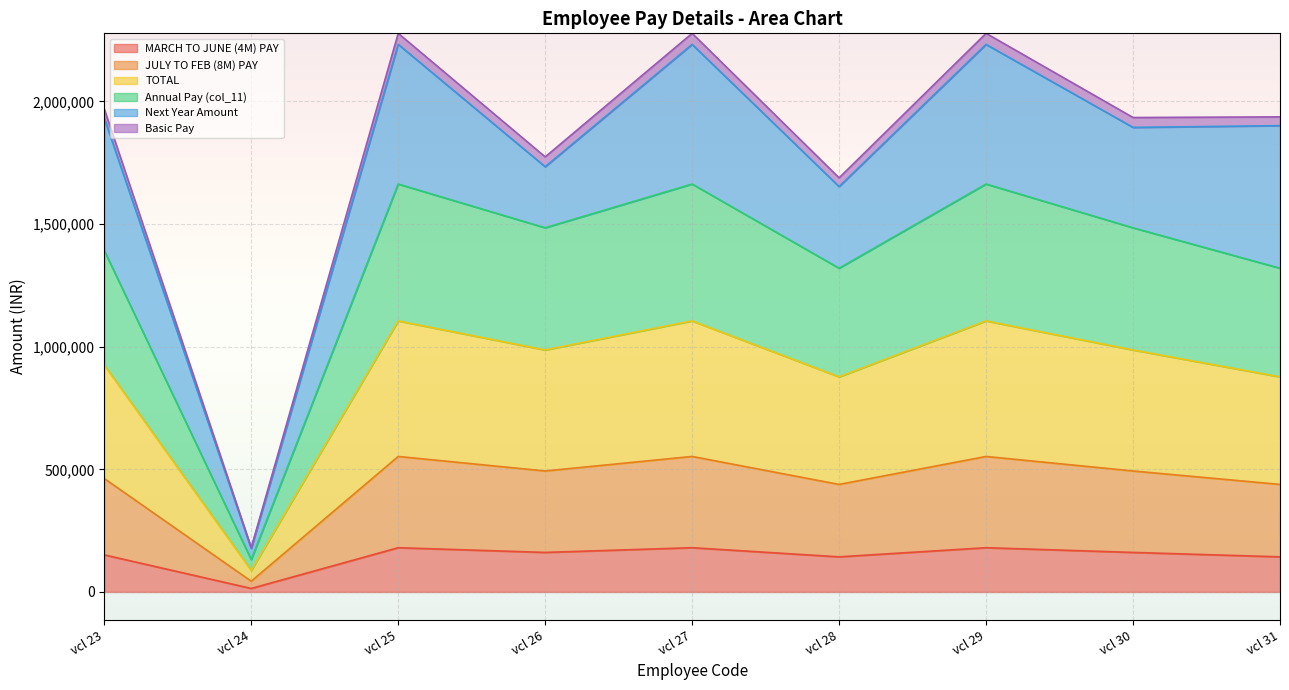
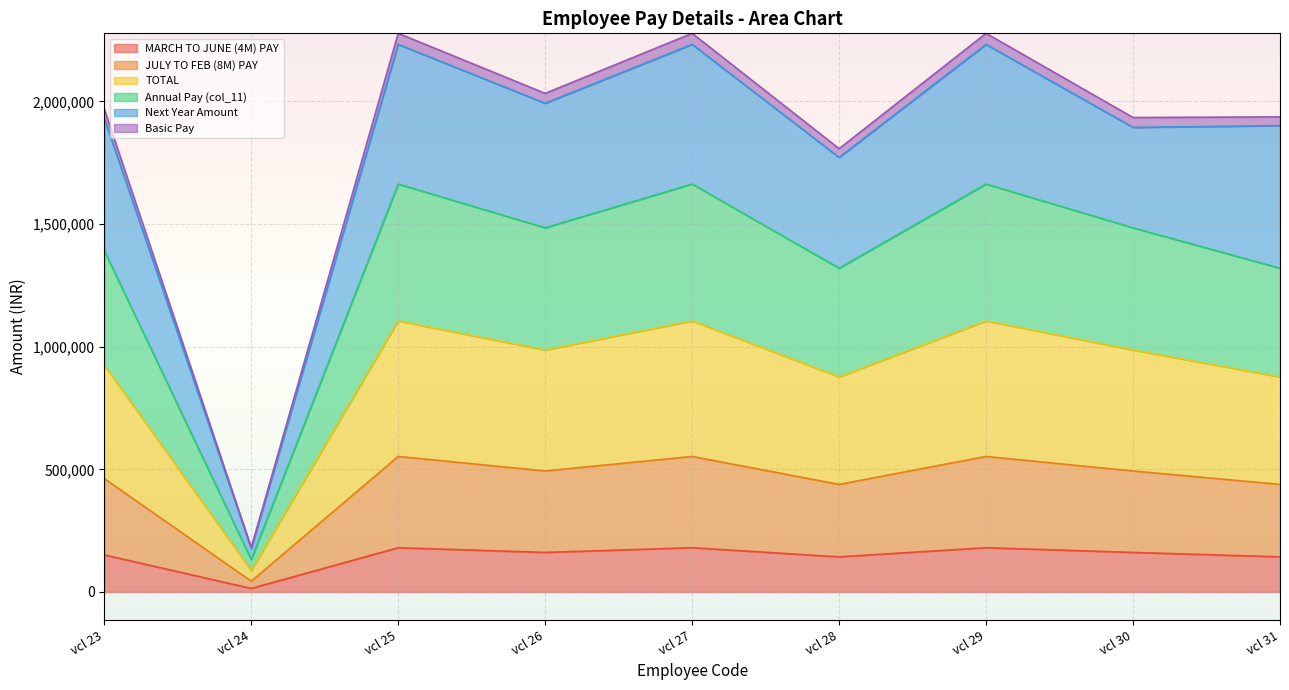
Next Year Amount, vcl 26: 250,000 -> 510,000
Next Year Amount, vcl 28: 330,000 -> 450,000
